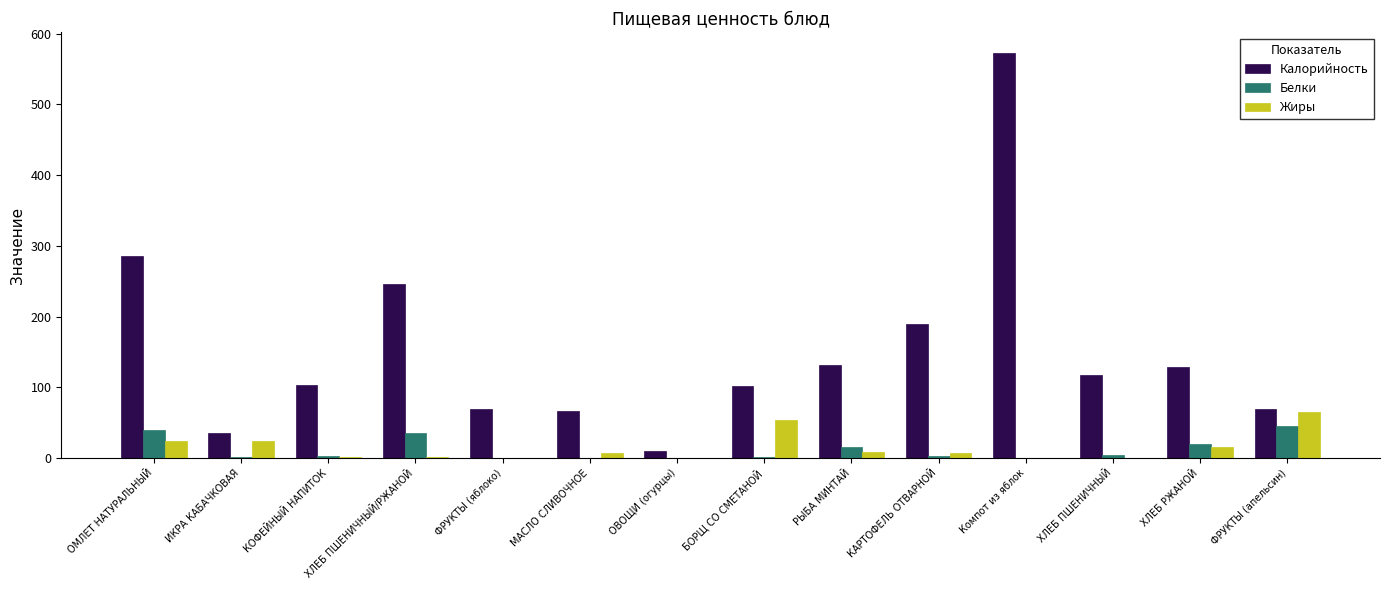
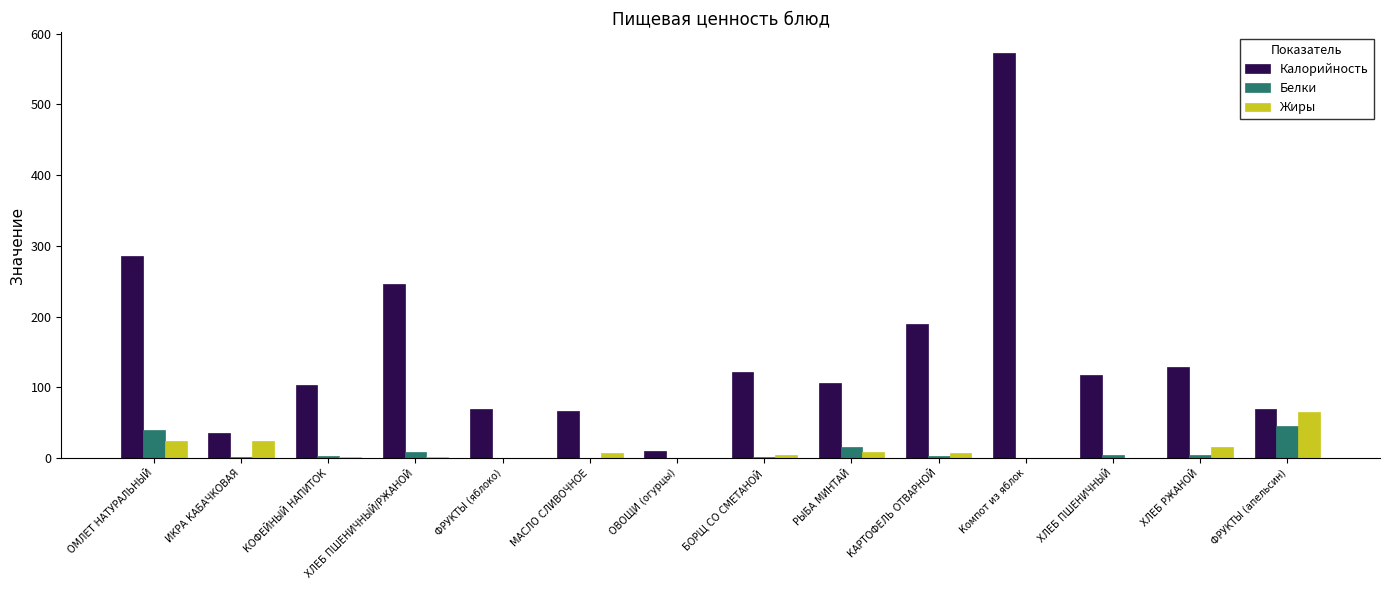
Белки, ХЛЕБ ПШЕНИЧНЫЙ/РЖАНОЙ: 40 -> 10
Калорийность, БОРЩ СО СМЕТАНОЙ: 100 -> 120
Жиры, БОРЩ СО СМЕТАНОЙ: 50 -> 10
Калорийность, РЫБА МИНТАЙ: 130 -> 110
Белки, ХЛЕБ РЖАНОЙ: 20 -> 0
